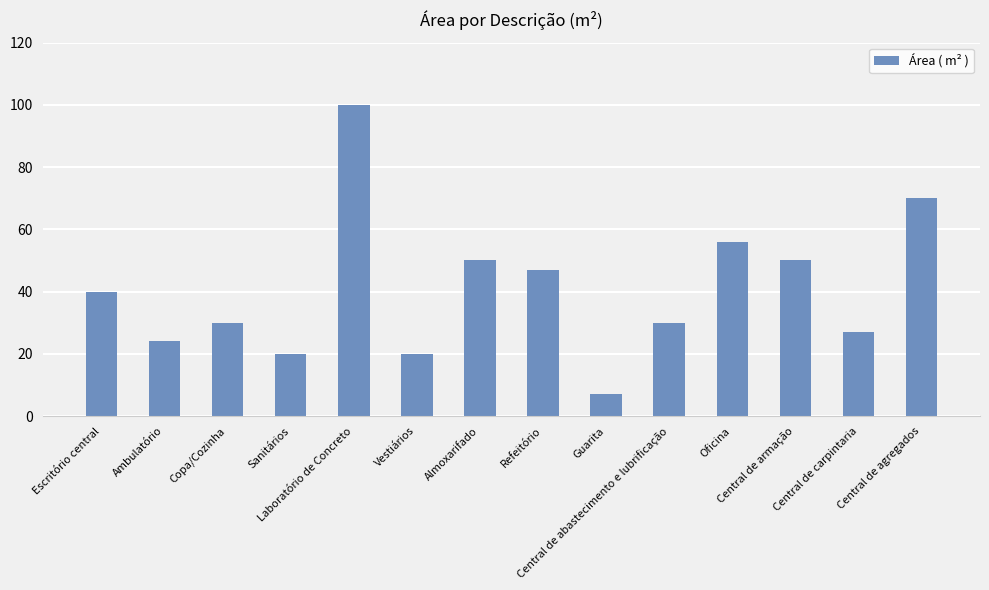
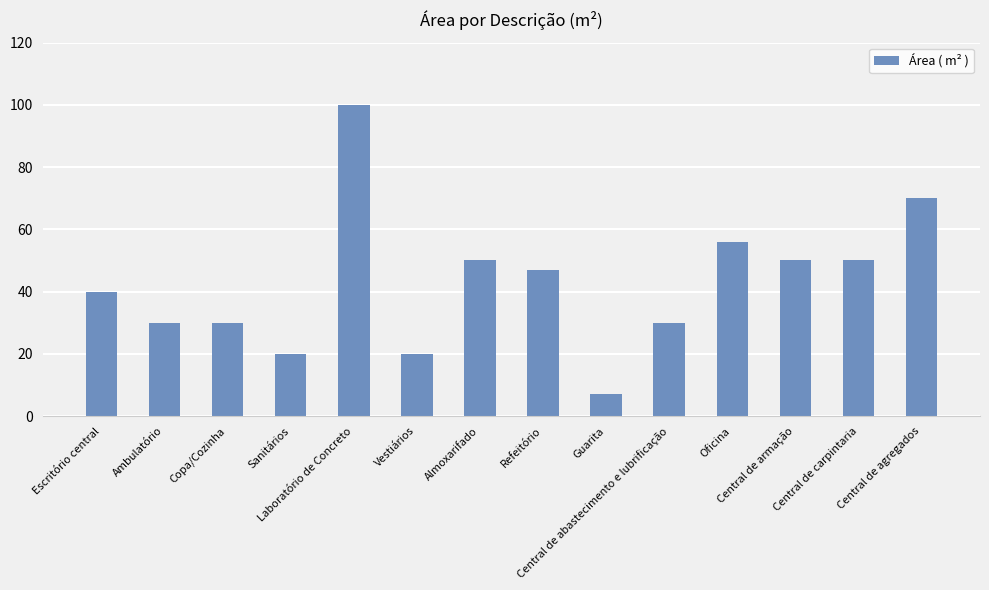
Ambulatório: 24 -> 30
Central de carpintaria: 27 -> 50
